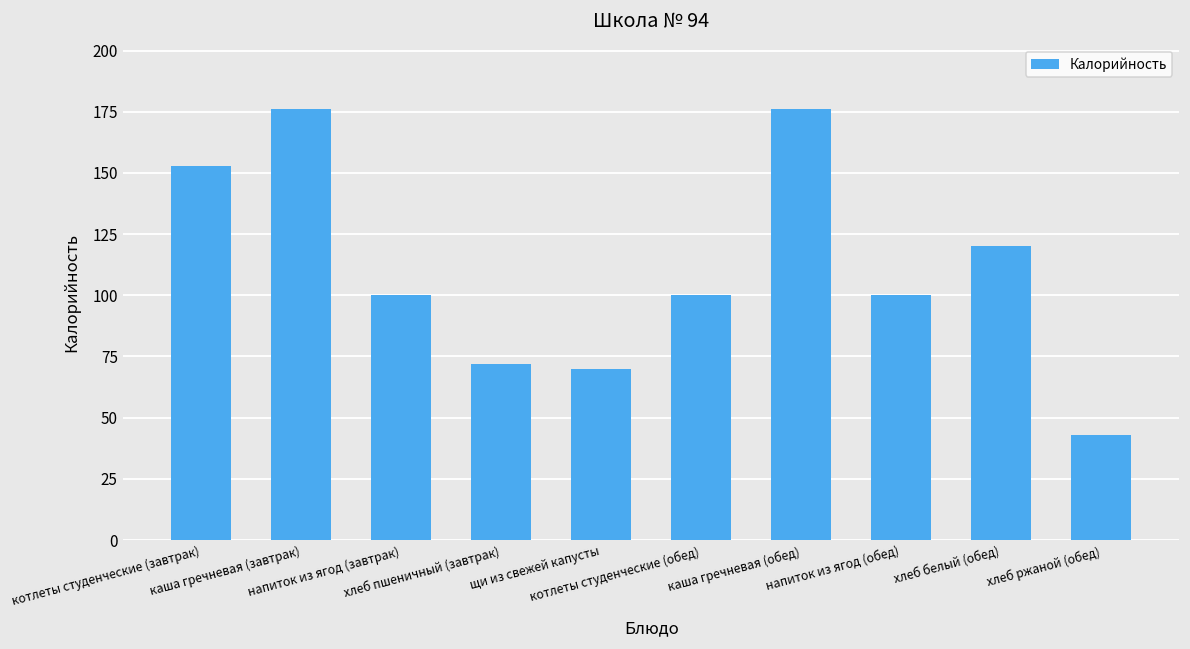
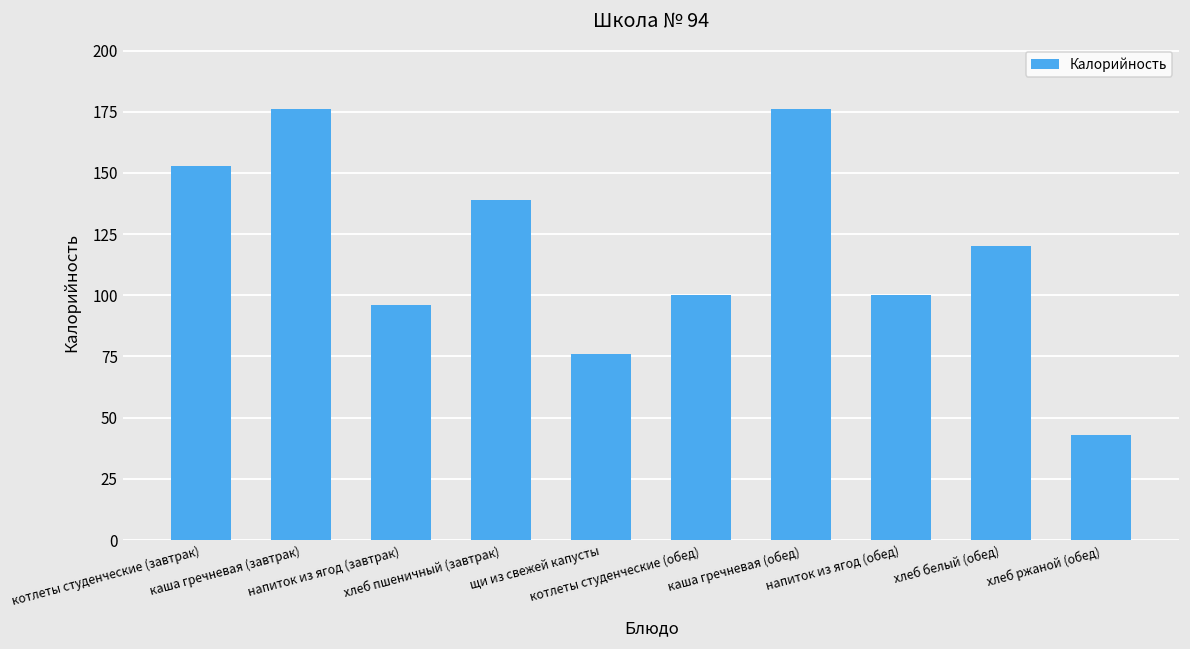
напиток из ягод (завтрак): 100 -> 96
хлеб пшеничный (завтрак): 72 -> 139
щи из свежей капусты: 70 -> 76
